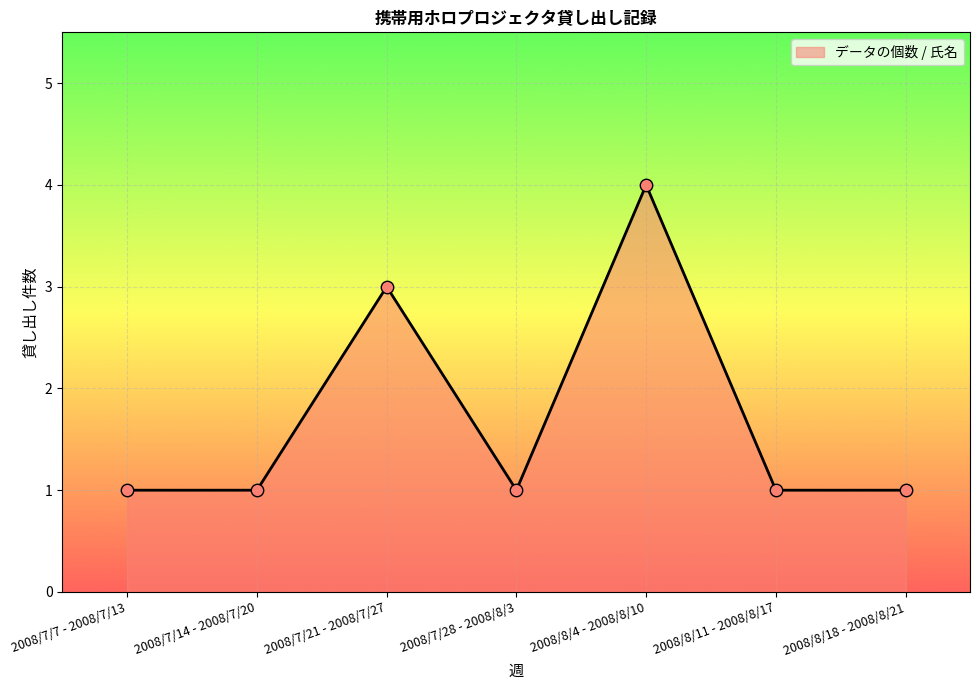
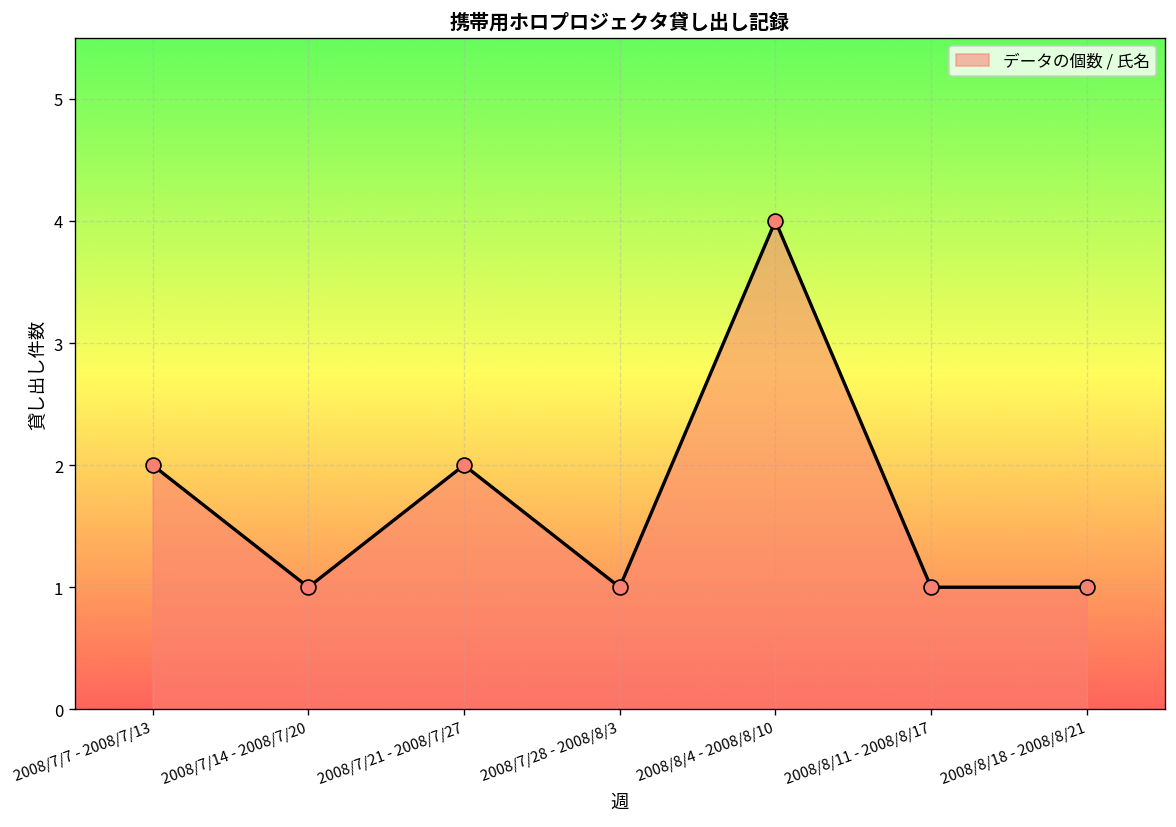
2008/7/7 - 2008/7/13: 1 -> 2
2008/7/21 - 2008/7/27: 3 -> 2
